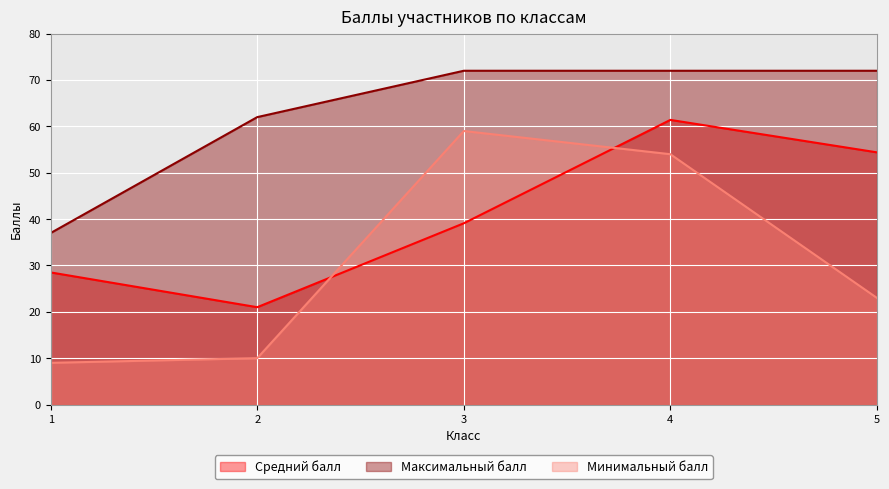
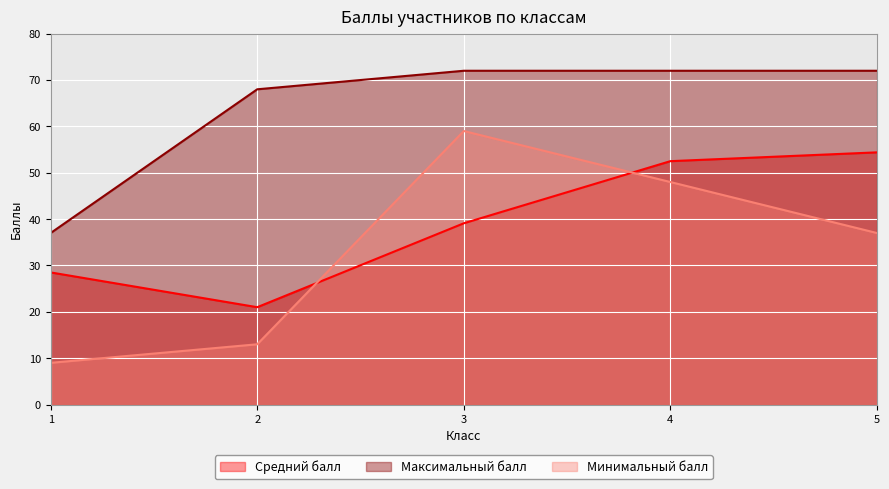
Максимальный балл, 2: 62 -> 68
Минимальный балл, 2: 10 -> 13
Средний балл, 4: 61 -> 53
Минимальный балл, 4: 54 -> 48
Минимальный балл, 5: 23 -> 37
